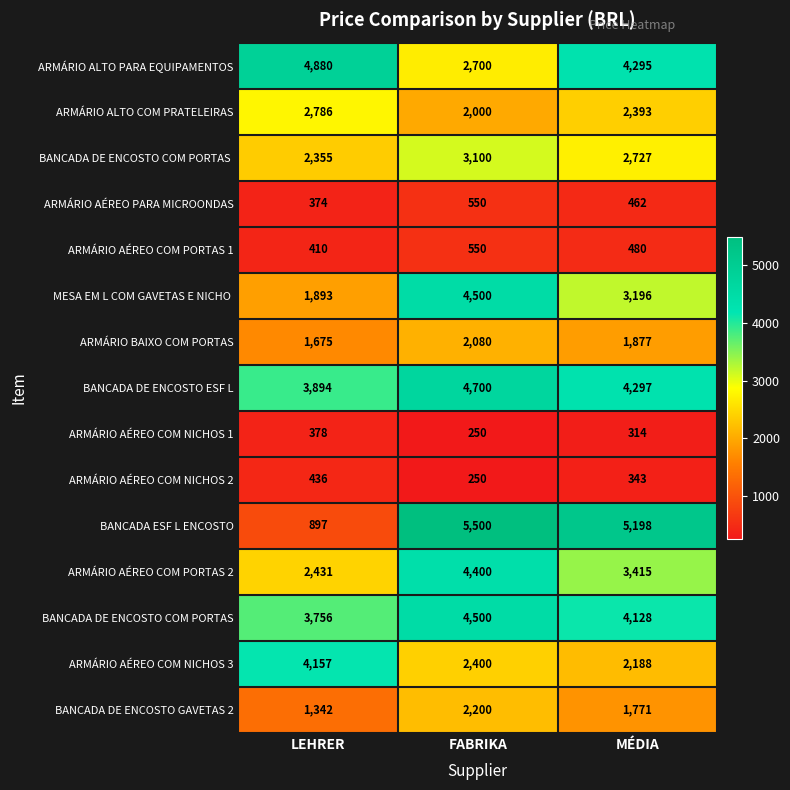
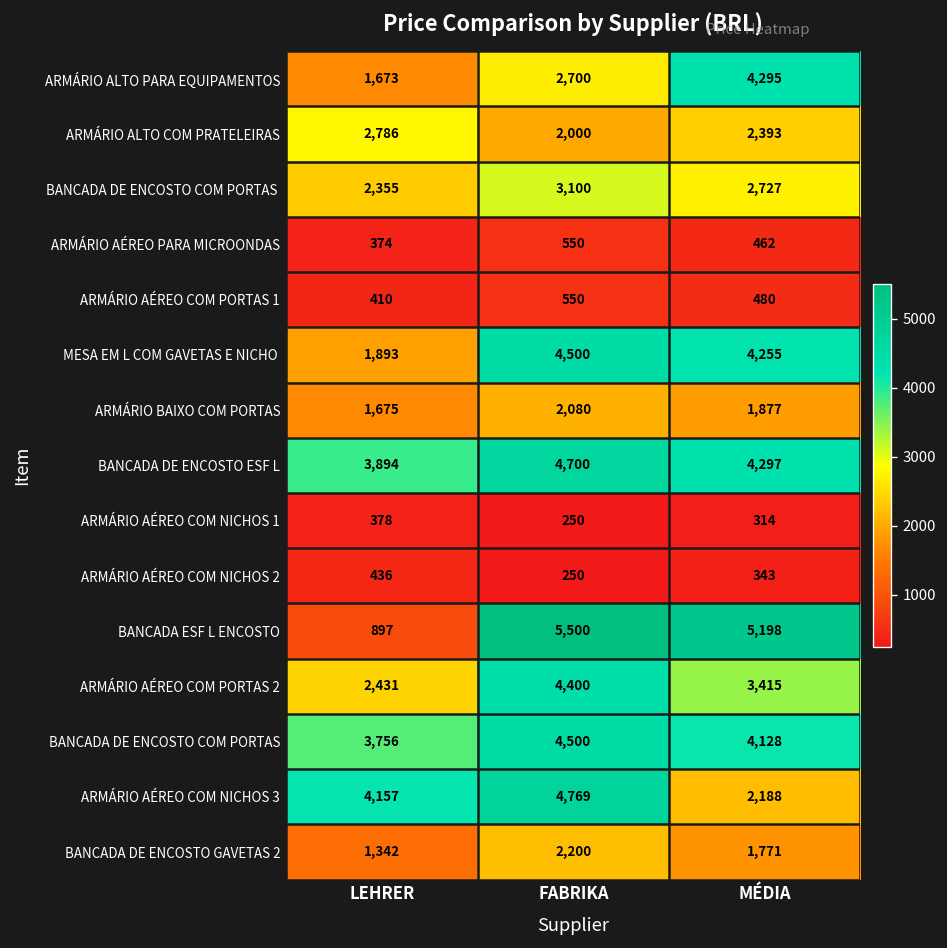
ARMÁRIO ALTO PARA EQUIPAMENTOS, LEHRER: 4,880 -> 1,673
MESA EM L COM GAVETAS E NICHO, MÉDIA: 3,196 -> 4,255
ARMÁRIO AÉREO COM NICHOS 3, FABRIKA: 2,400 -> 4,769
